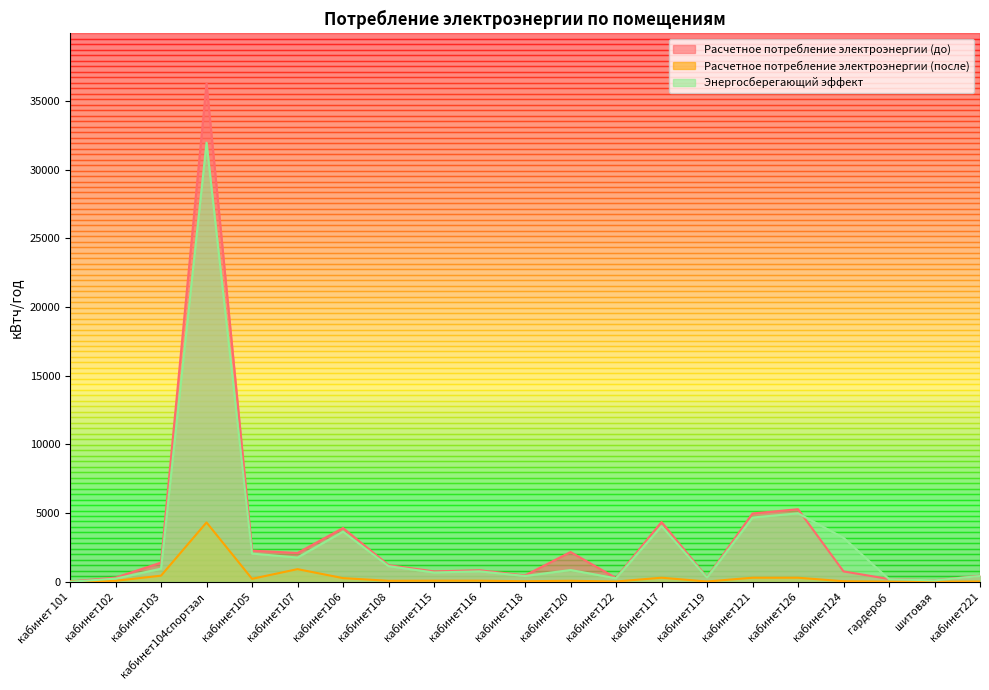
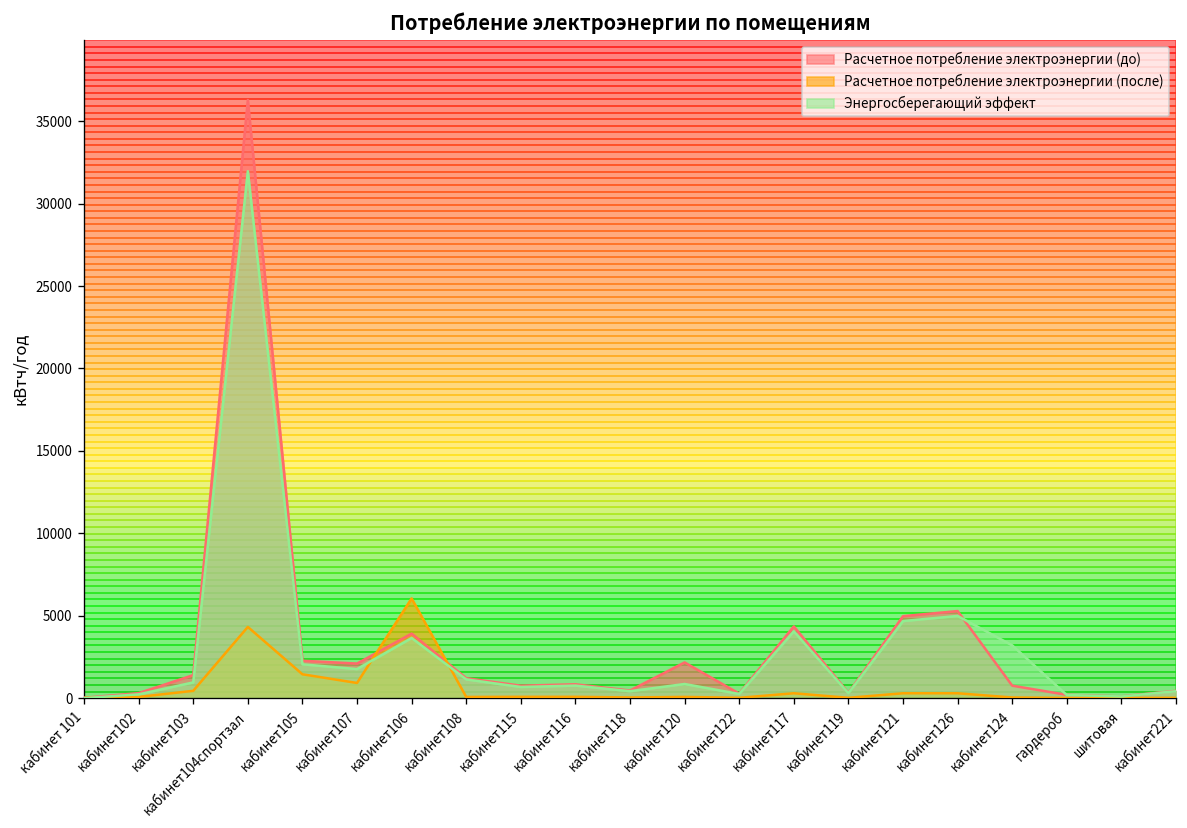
Расчетное потребление электроэнергии (после), кабинет105: 200 -> 1400
Расчетное потребление электроэнергии (после), кабинет106: 300 -> 6000
